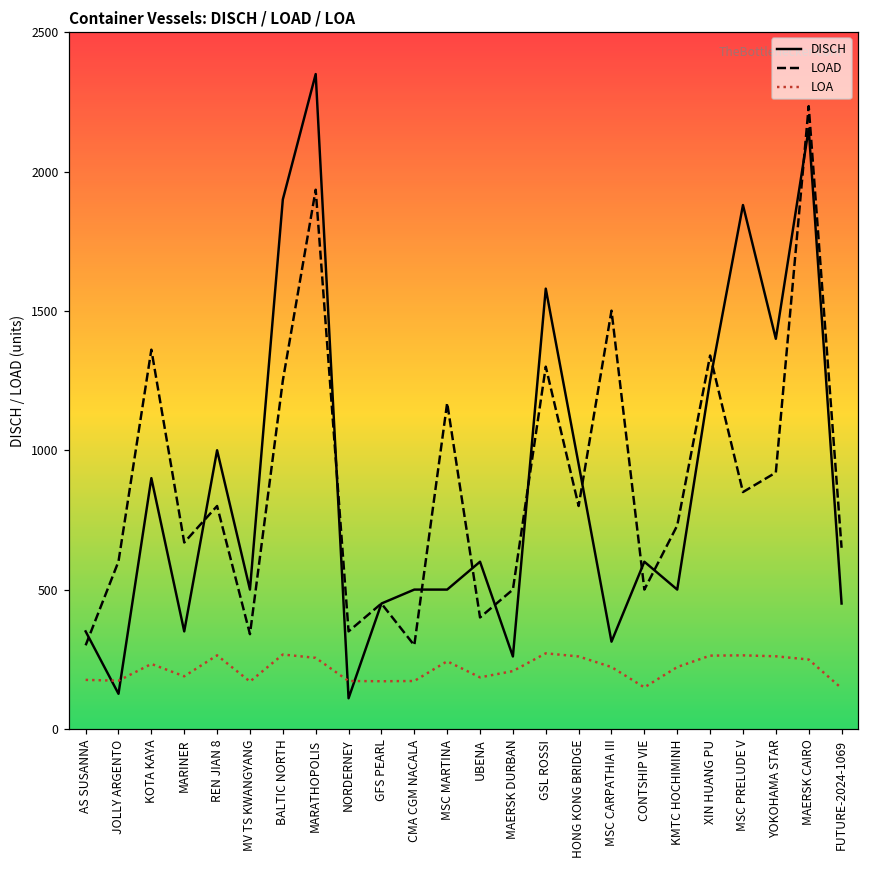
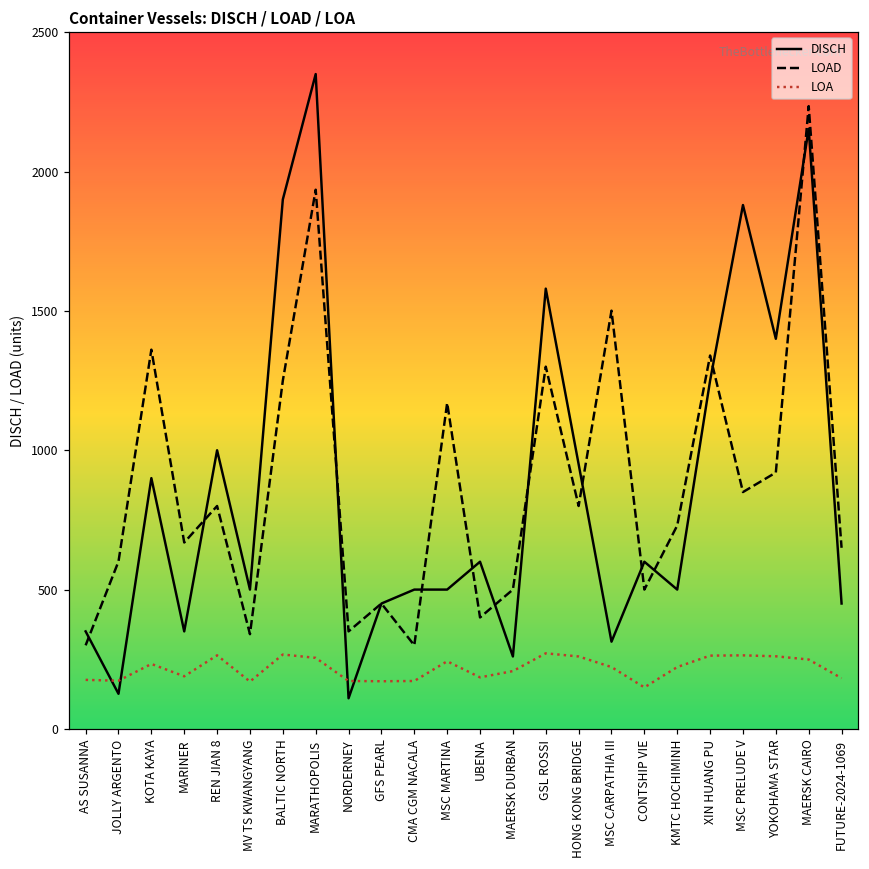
LOA, FUTURE-2024-1069: 150 -> 180
